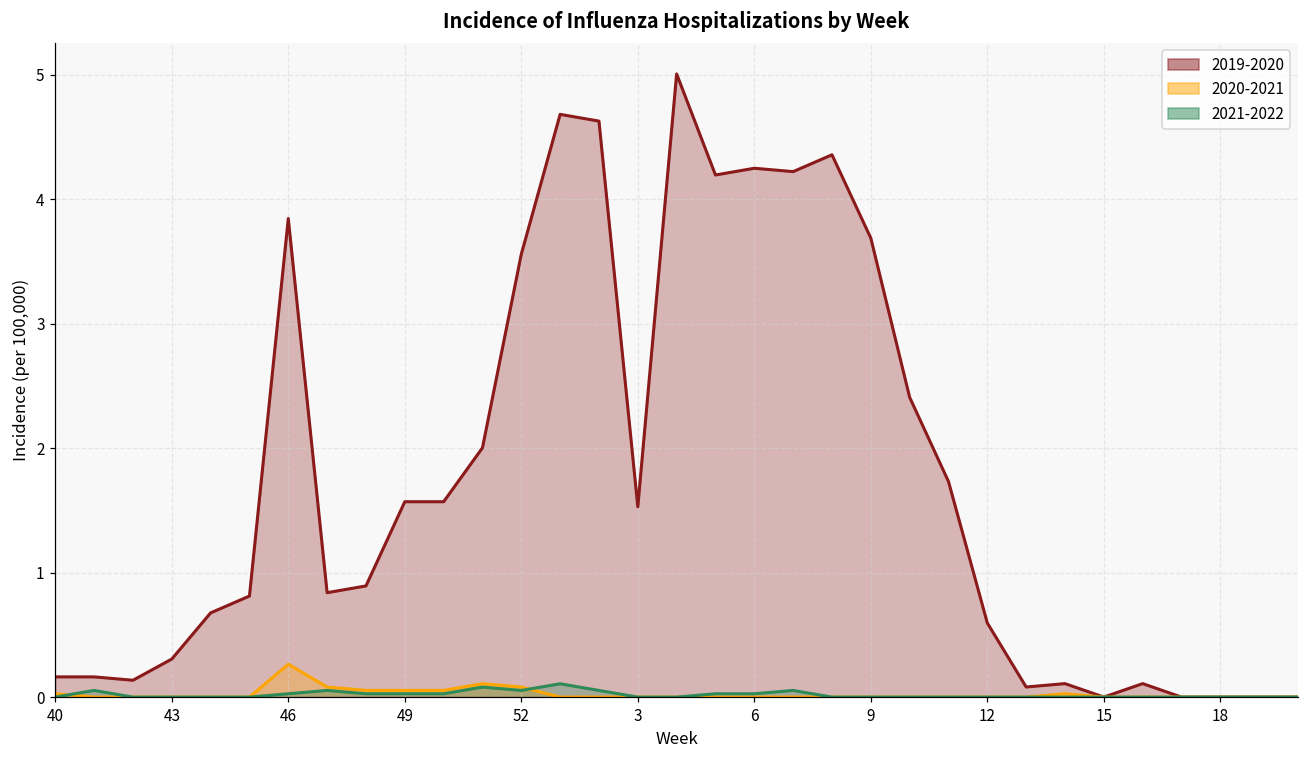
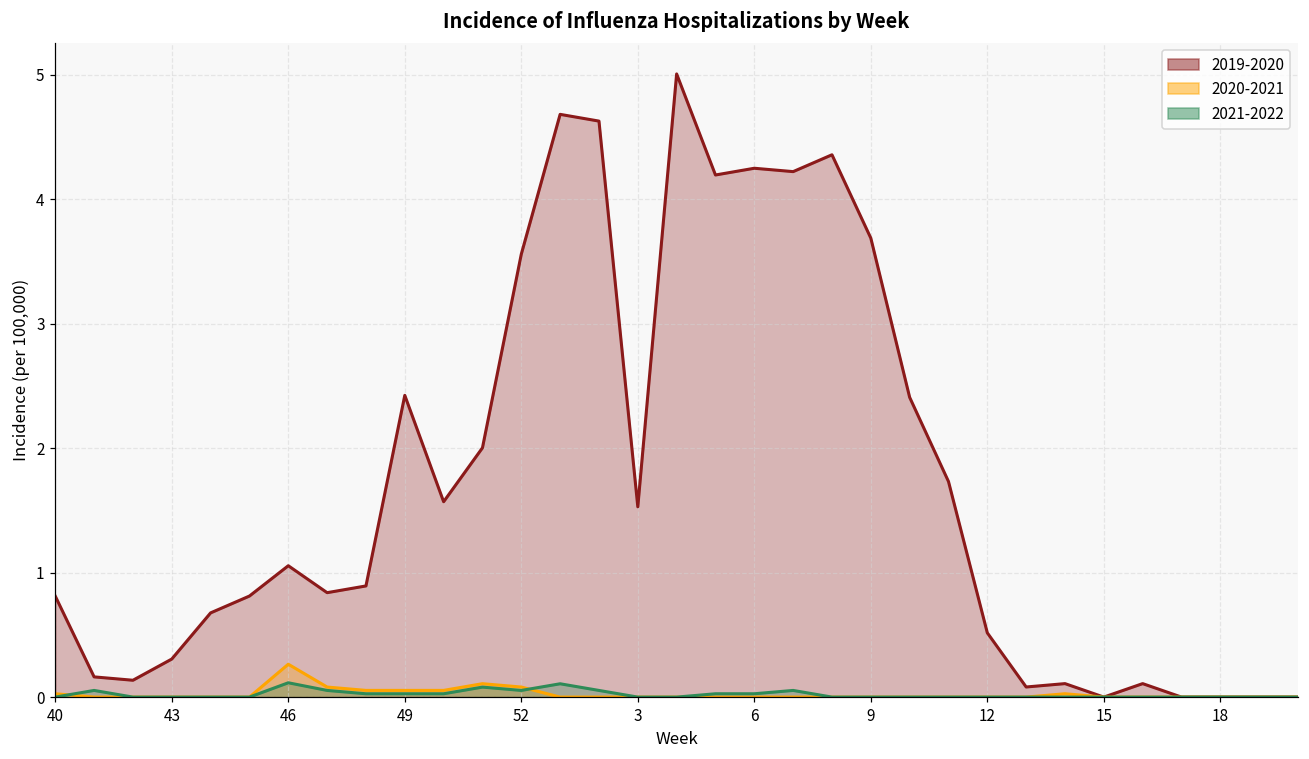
2019-2020, 40: 0.16 -> 0.81
2019-2020, 46: 3.84 -> 1.06
2021-2022, 46: 0.03 -> 0.12
2019-2020, 49: 1.57 -> 2.42
2019-2020, 12: 0.60 -> 0.52
